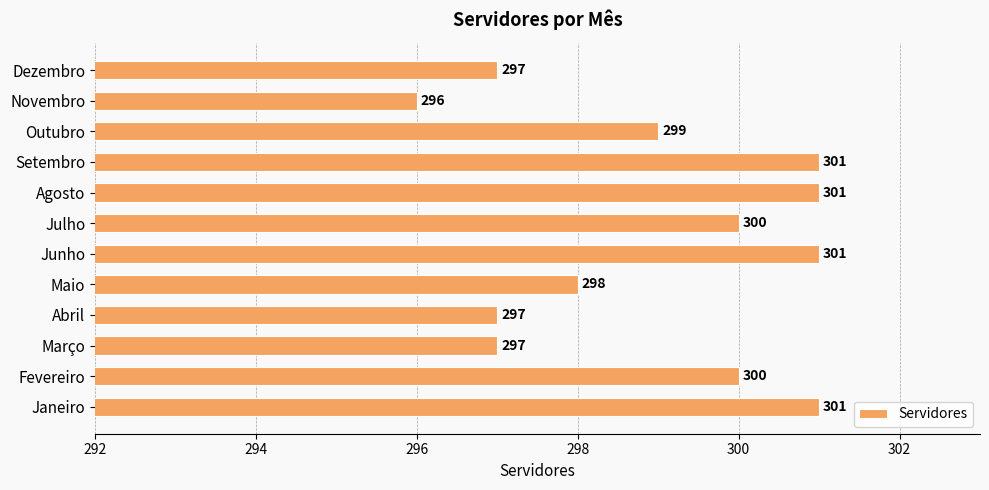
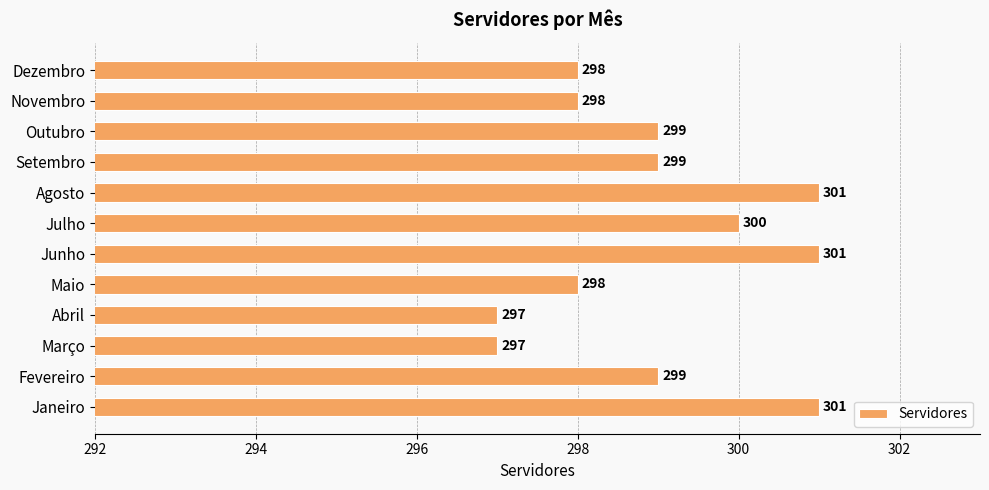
Dezembro: 297 -> 298
Novembro: 296 -> 298
Setembro: 301 -> 299
Fevereiro: 300 -> 299
